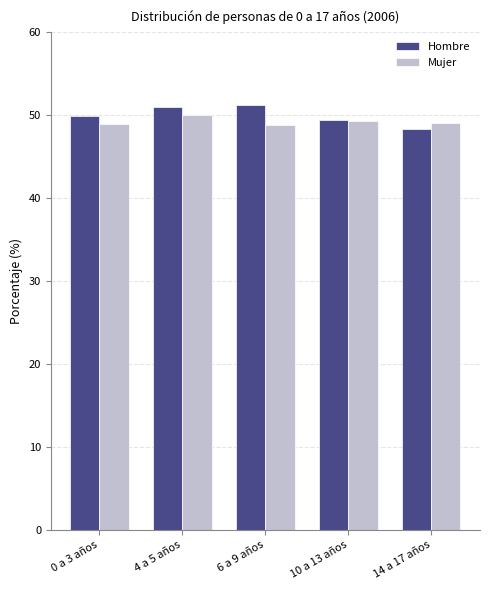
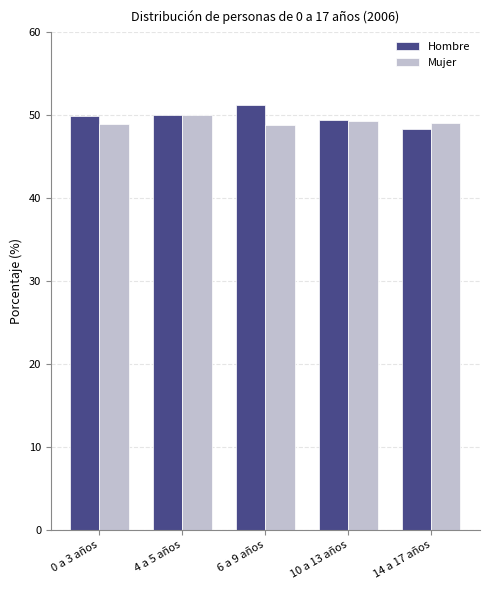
Hombre, 4 a 5 años: 51 -> 50
